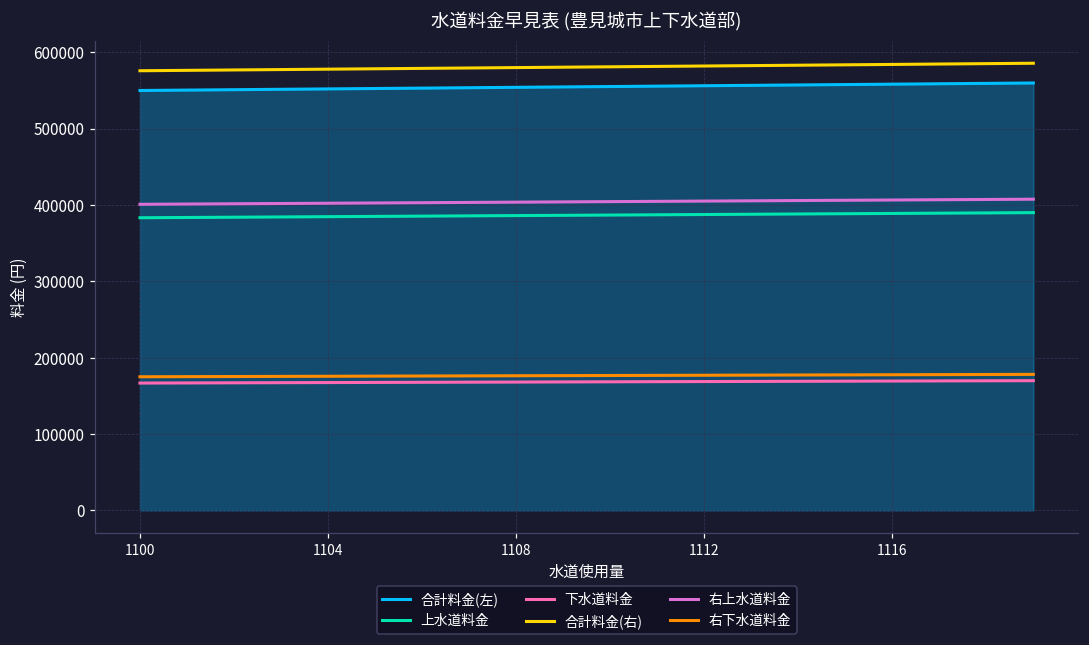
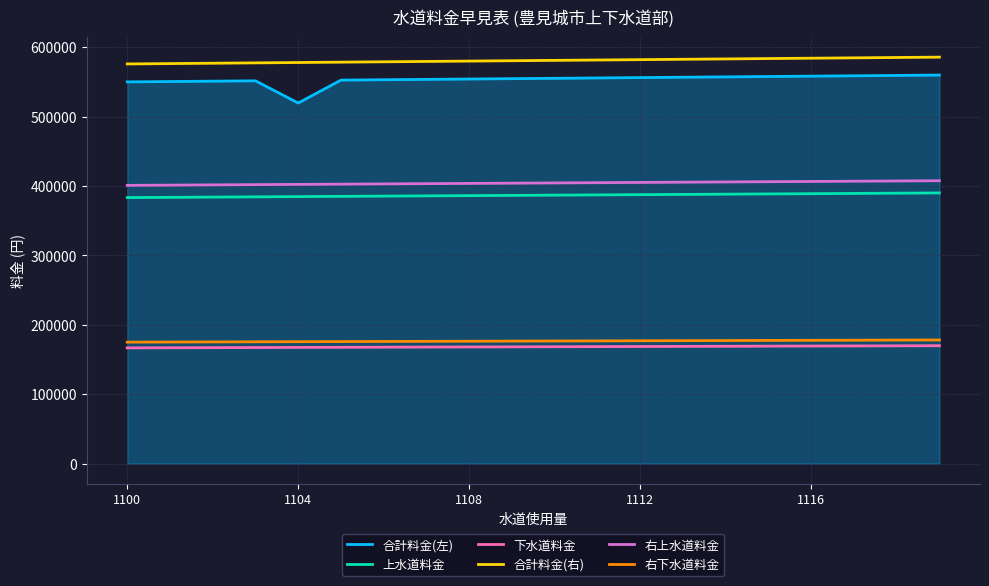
合計料金(左), 1104: 550000 -> 520000
